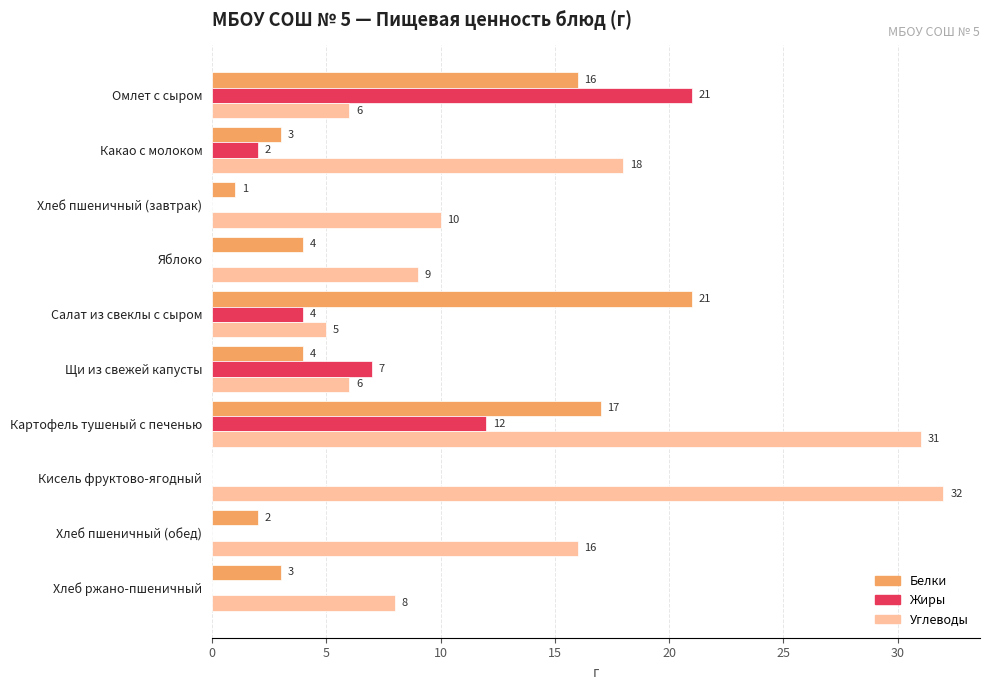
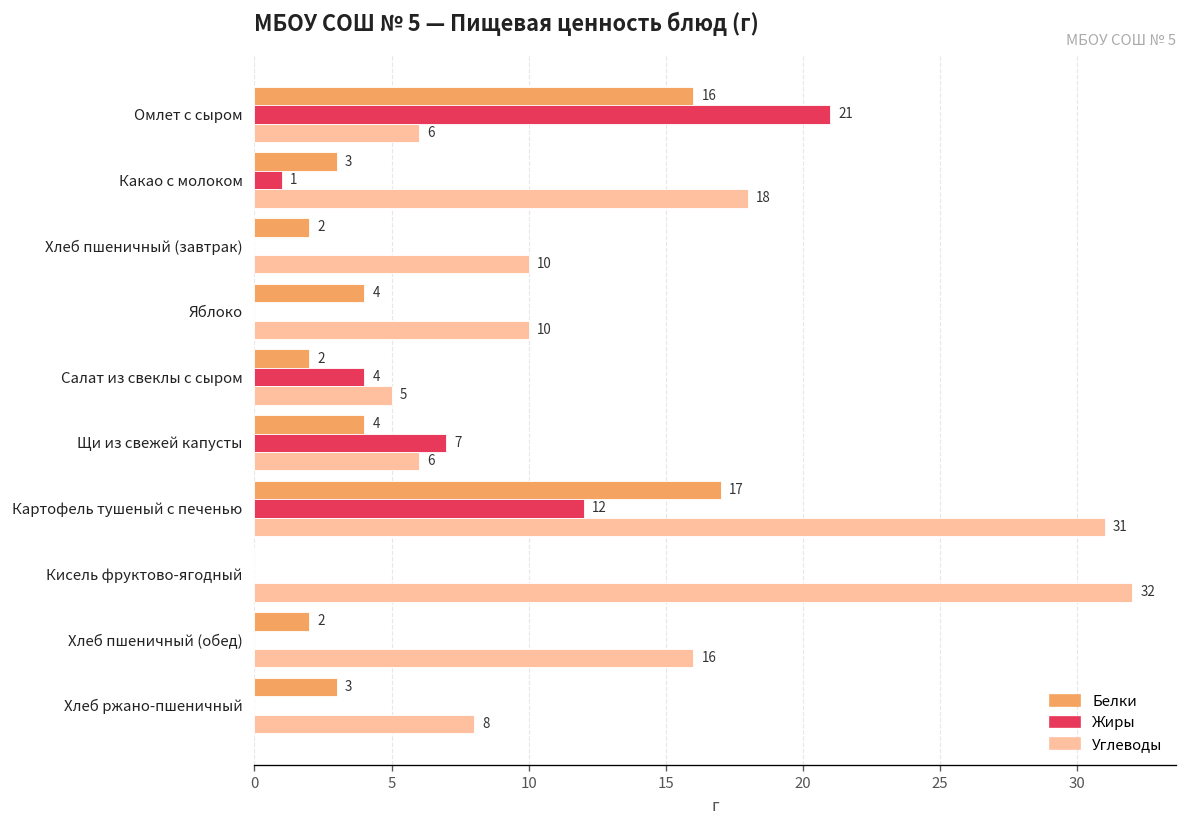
Жиры, Какао с молоком: 2 -> 1
Белки, Хлеб пшеничный (завтрак): 1 -> 2
Углеводы, Яблоко: 9 -> 10
Белки, Салат из свеклы с сыром: 21 -> 2
